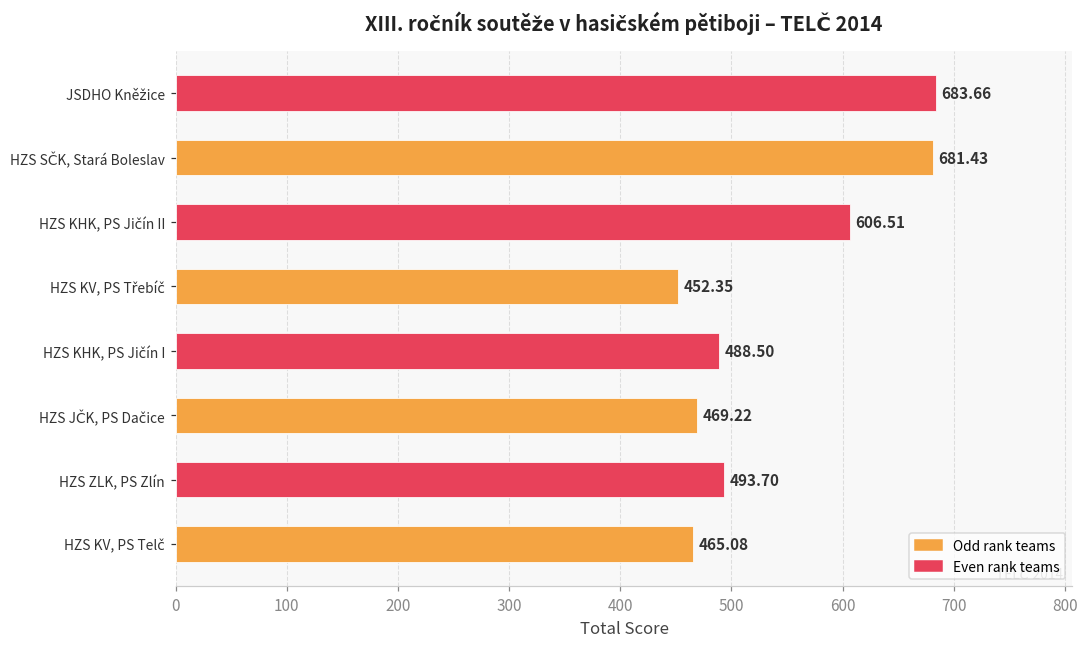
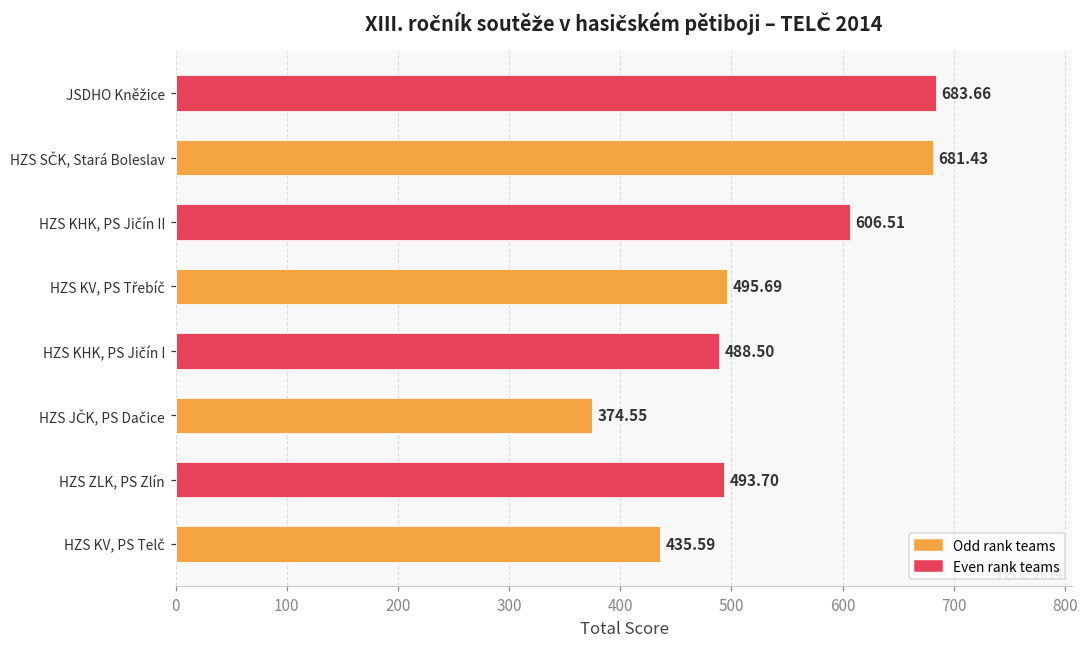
HZS KV, PS Třebíč: 452.35 -> 495.69
HZS JČK, PS Dačice: 469.22 -> 374.55
HZS KV, PS Telč: 465.08 -> 435.59
